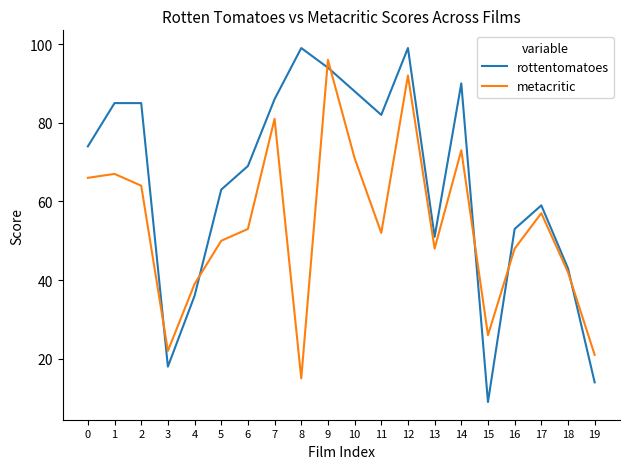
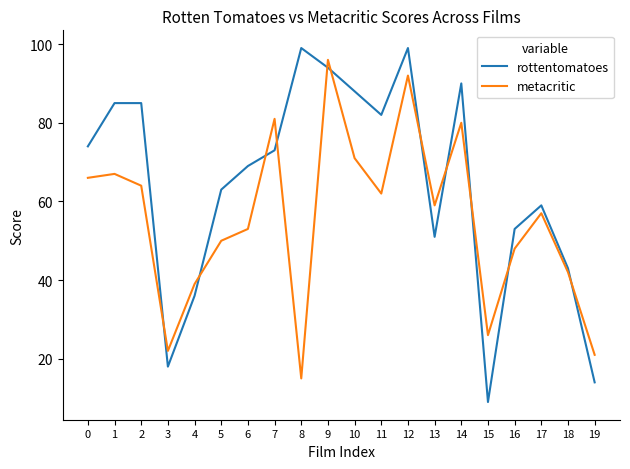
rottentomatoes, 7: 86 -> 73
metacritic, 11: 52 -> 62
metacritic, 13: 48 -> 59
metacritic, 14: 73 -> 80
